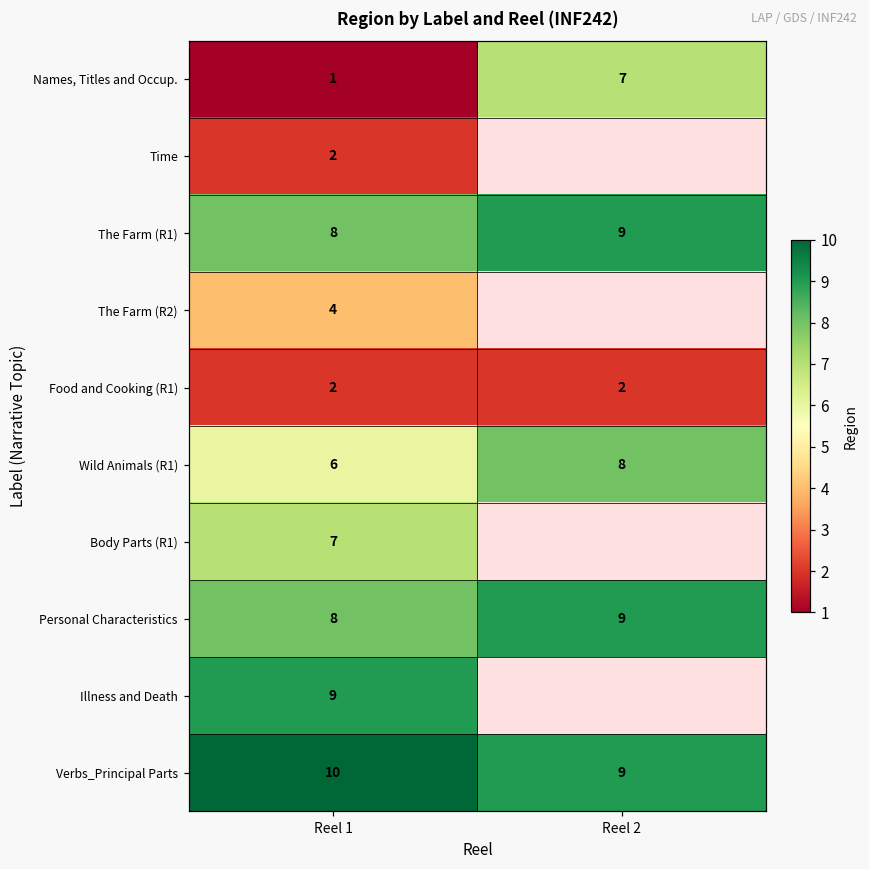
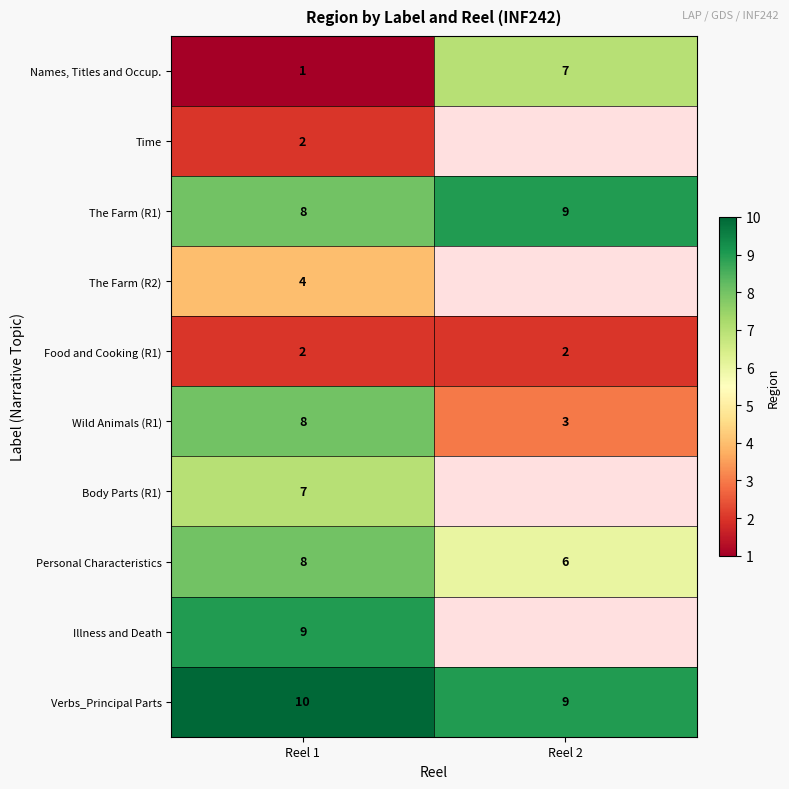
Wild Animals (R1), Reel 1: 6 -> 8
Wild Animals (R1), Reel 2: 8 -> 3
Personal Characteristics, Reel 2: 9 -> 6
